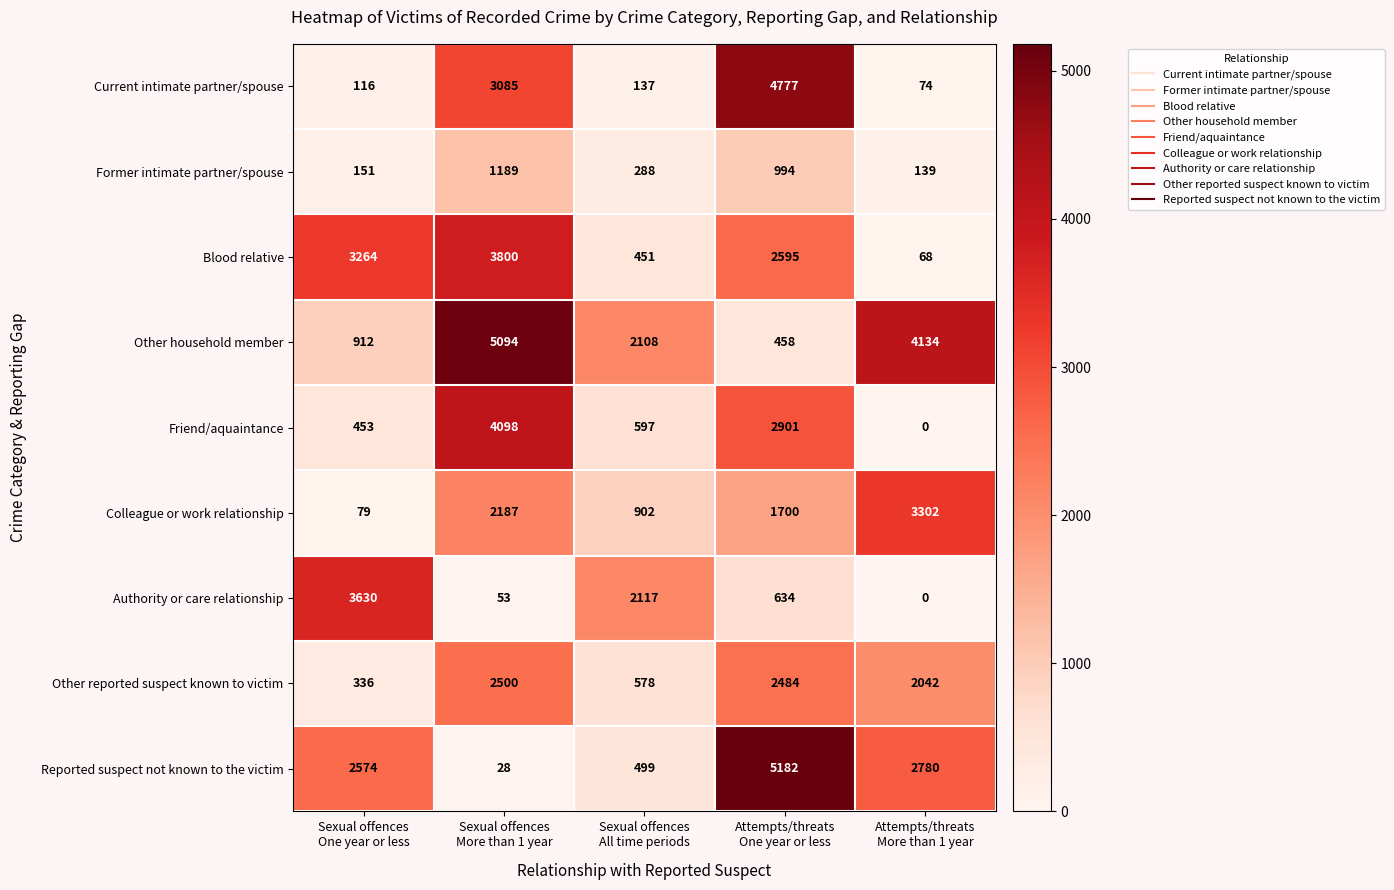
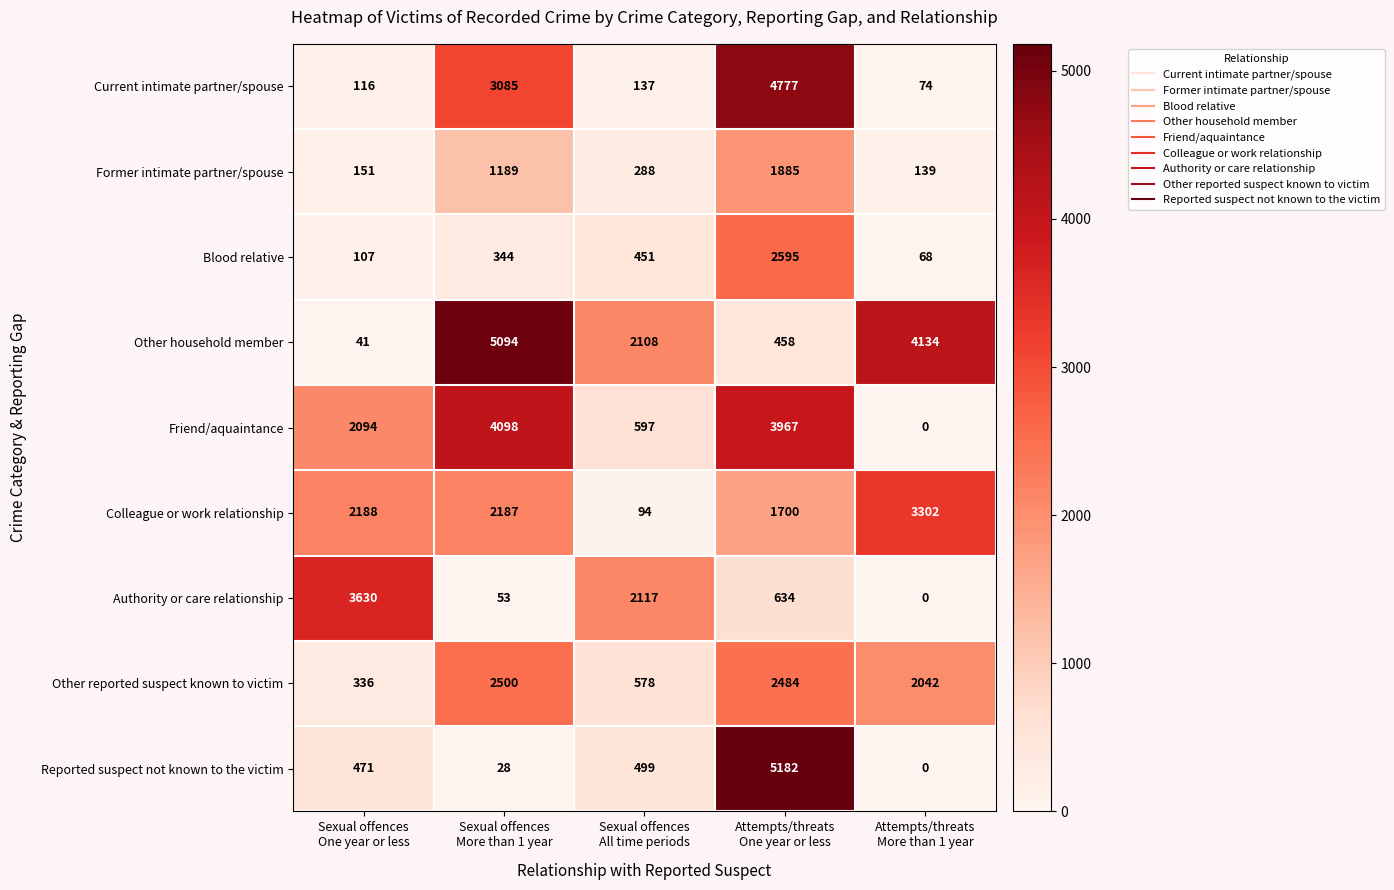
Former intimate partner/spouse, Attempts/threats One year or less: 994 -> 1885
Blood relative, Sexual offences One year or less: 3264 -> 107
Blood relative, Sexual offences More than 1 year: 3800 -> 344
Other household member, Sexual offences One year or less: 912 -> 41
Friend/aquaintance, Sexual offences One year or less: 453 -> 2094
Friend/aquaintance, Attempts/threats One year or less: 2901 -> 3967
Colleague or work relationship, Sexual offences One year or less: 79 -> 2188
Colleague or work relationship, Sexual offences All time periods: 902 -> 94
Reported suspect not known to the victim, Sexual offences One year or less: 2574 -> 471
Reported suspect not known to the victim, Attempts/threats More than 1 year: 2780 -> 0
